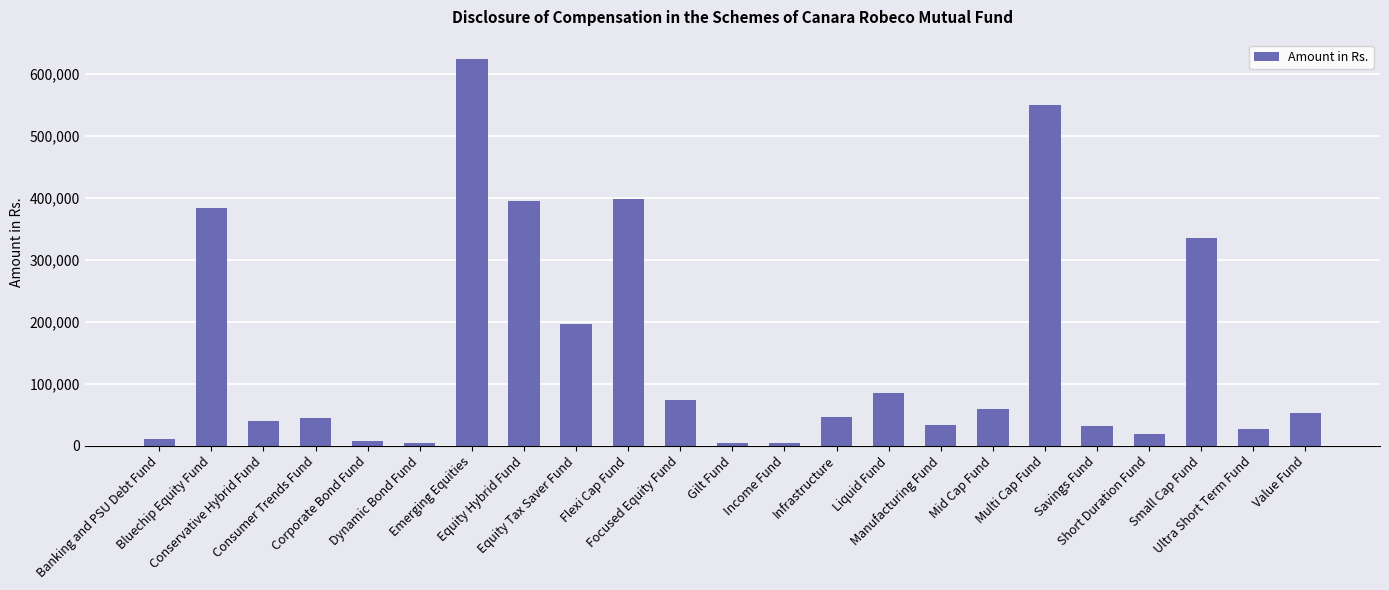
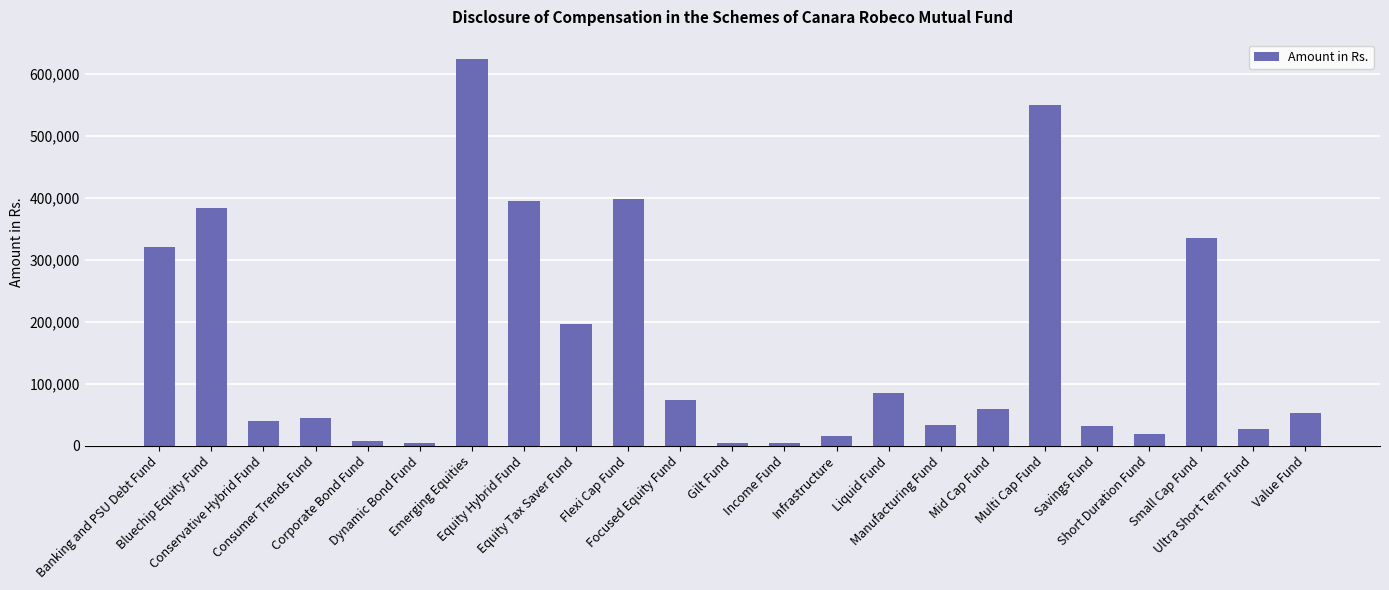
Banking and PSU Debt Fund: 10,000 -> 320,000
Infrastructure: 50,000 -> 20,000
